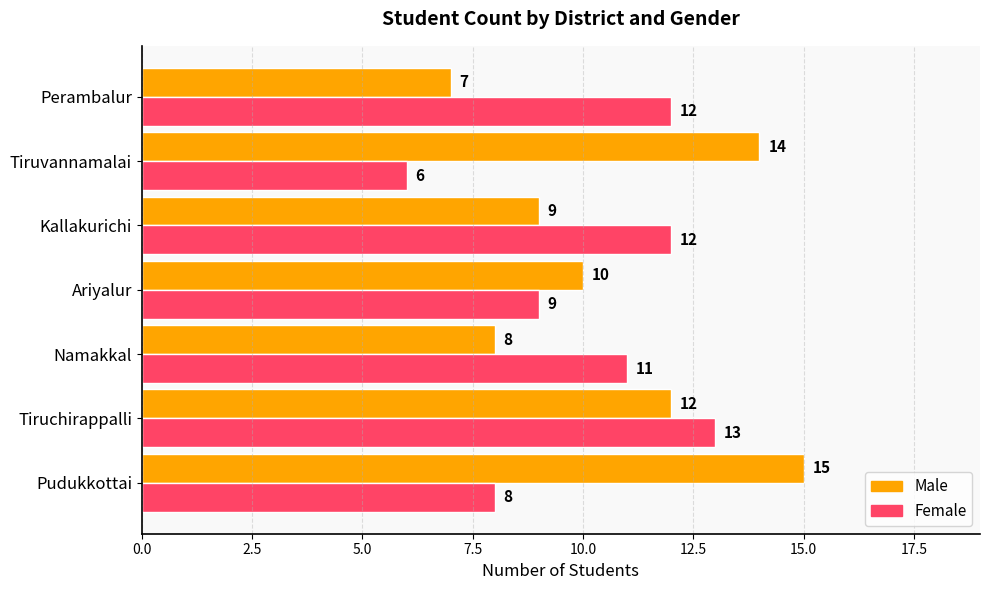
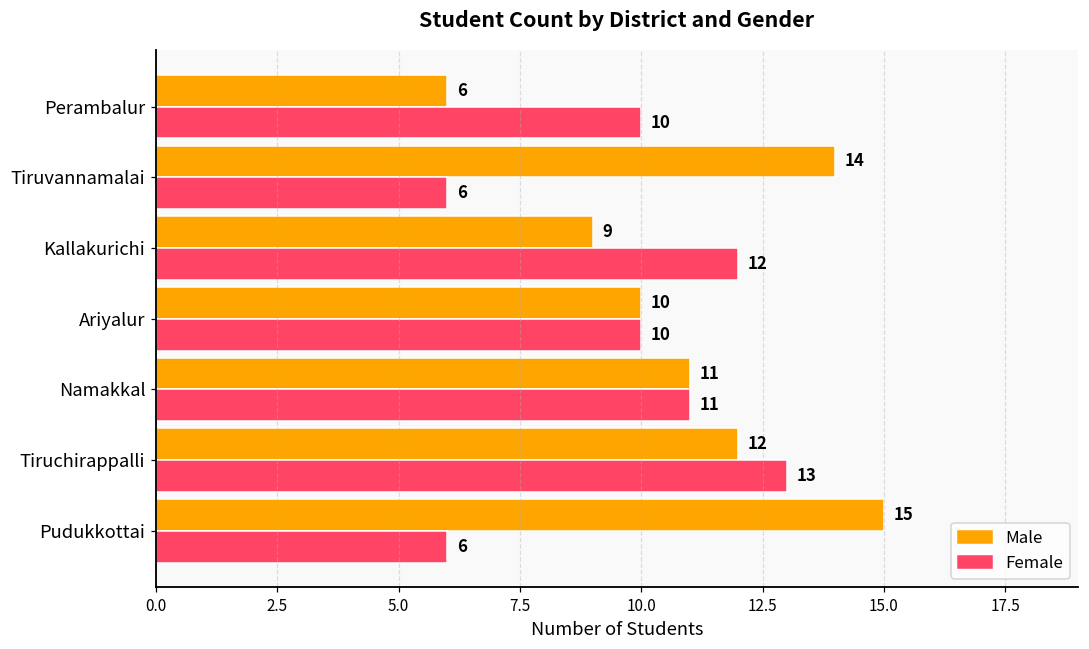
Male, Perambalur: 7 -> 6
Female, Perambalur: 12 -> 10
Female, Ariyalur: 9 -> 10
Male, Namakkal: 8 -> 11
Female, Pudukkottai: 8 -> 6
